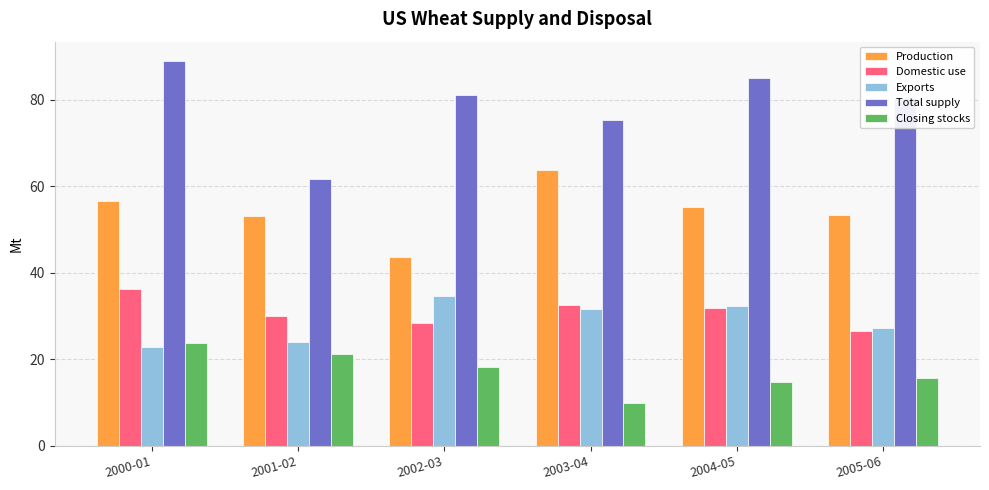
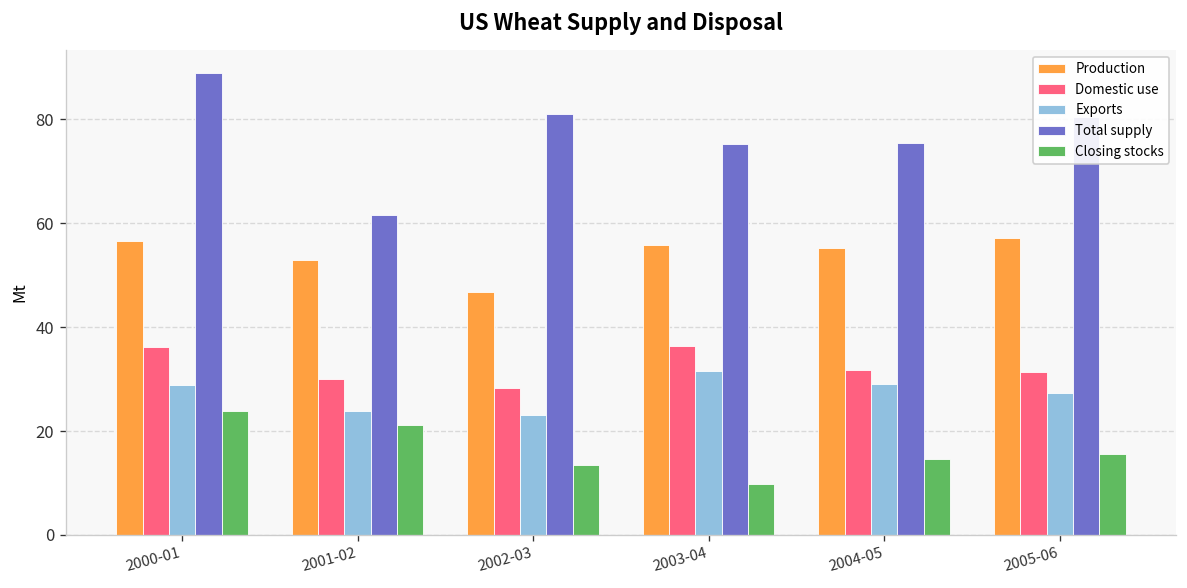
Exports, 2000-01: 23 -> 29
Production, 2002-03: 44 -> 47
Exports, 2002-03: 35 -> 23
Closing stocks, 2002-03: 18 -> 13
Production, 2003-04: 64 -> 56
Domestic use, 2003-04: 32 -> 36
Exports, 2004-05: 32 -> 29
Total supply, 2004-05: 85 -> 75
Production, 2005-06: 53 -> 57
Domestic use, 2005-06: 26 -> 31
